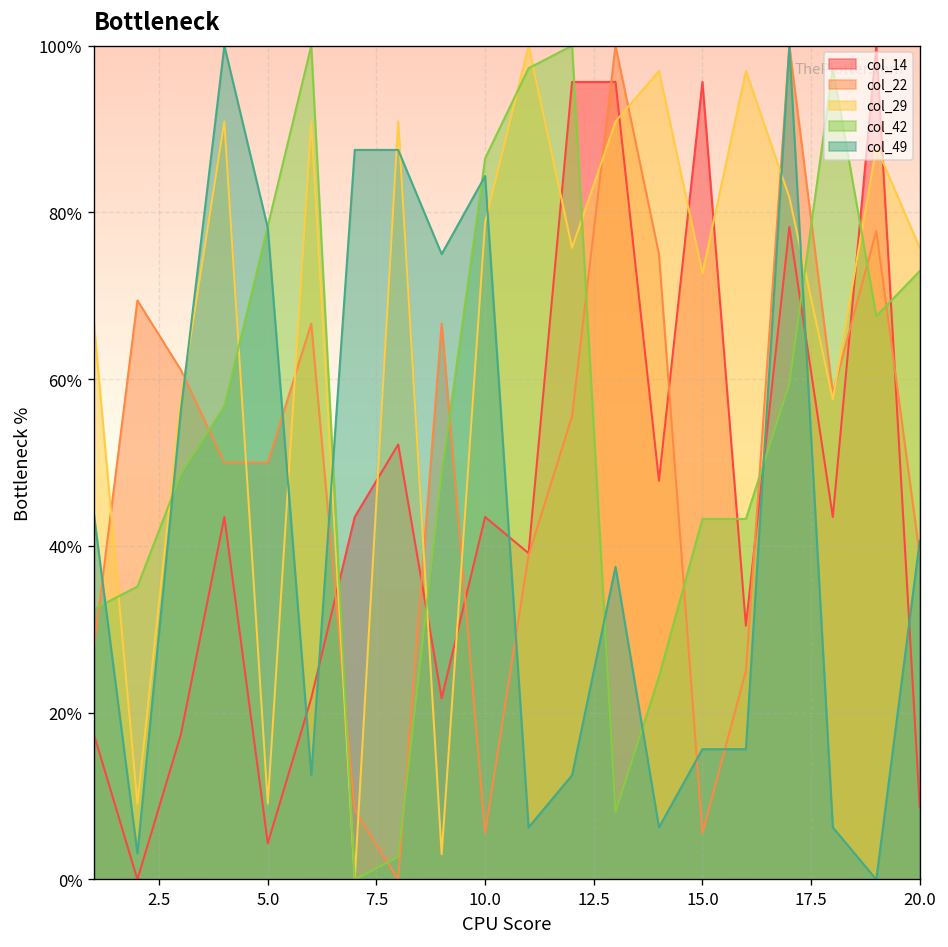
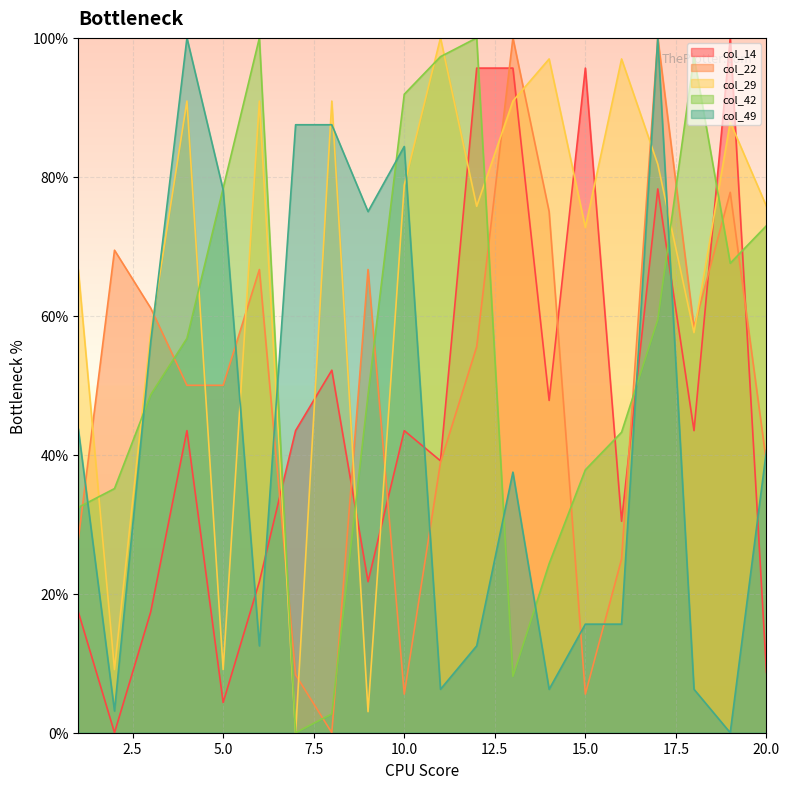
col_42, 10.0: 86% -> 92%
col_42, 15.0: 43% -> 38%
